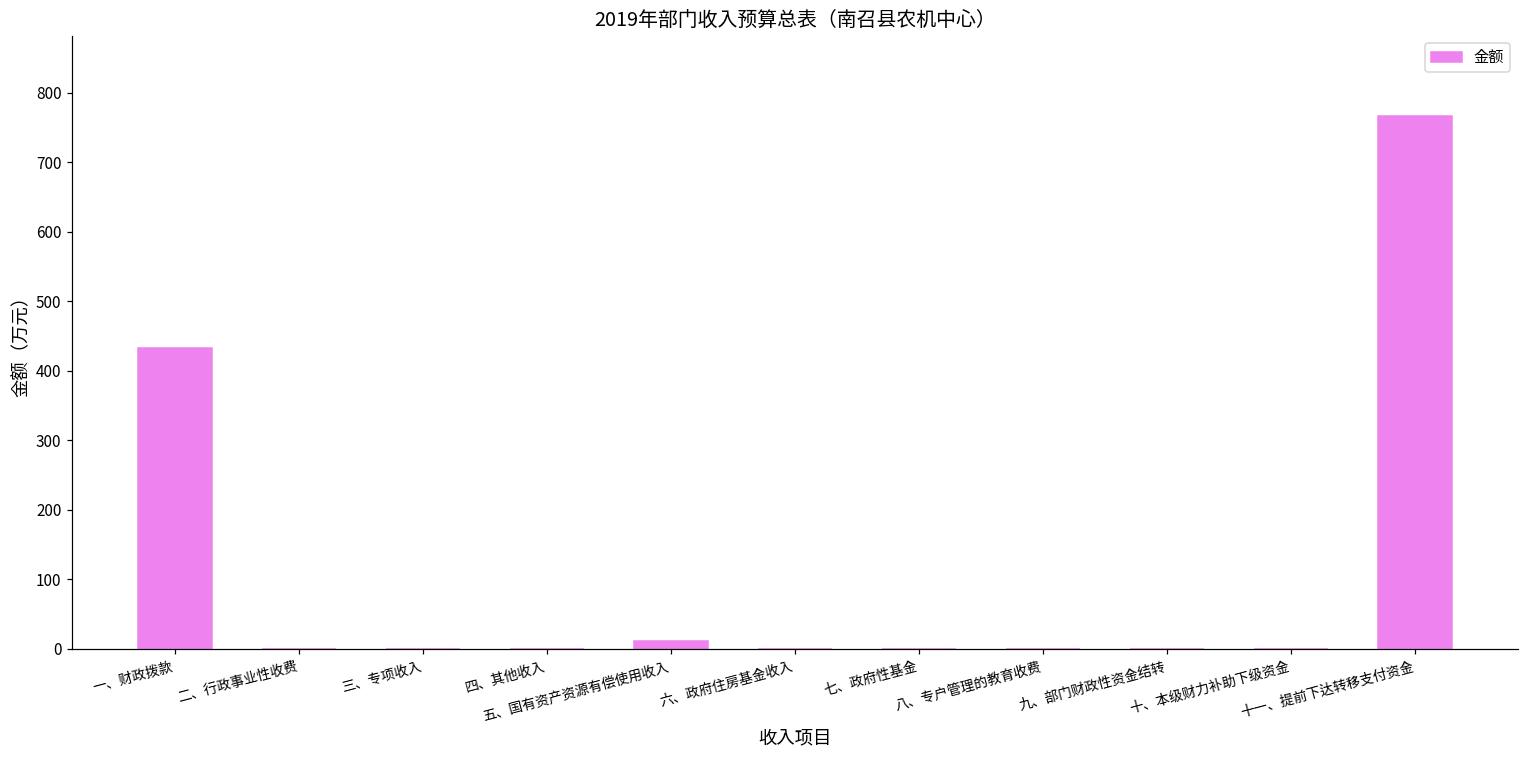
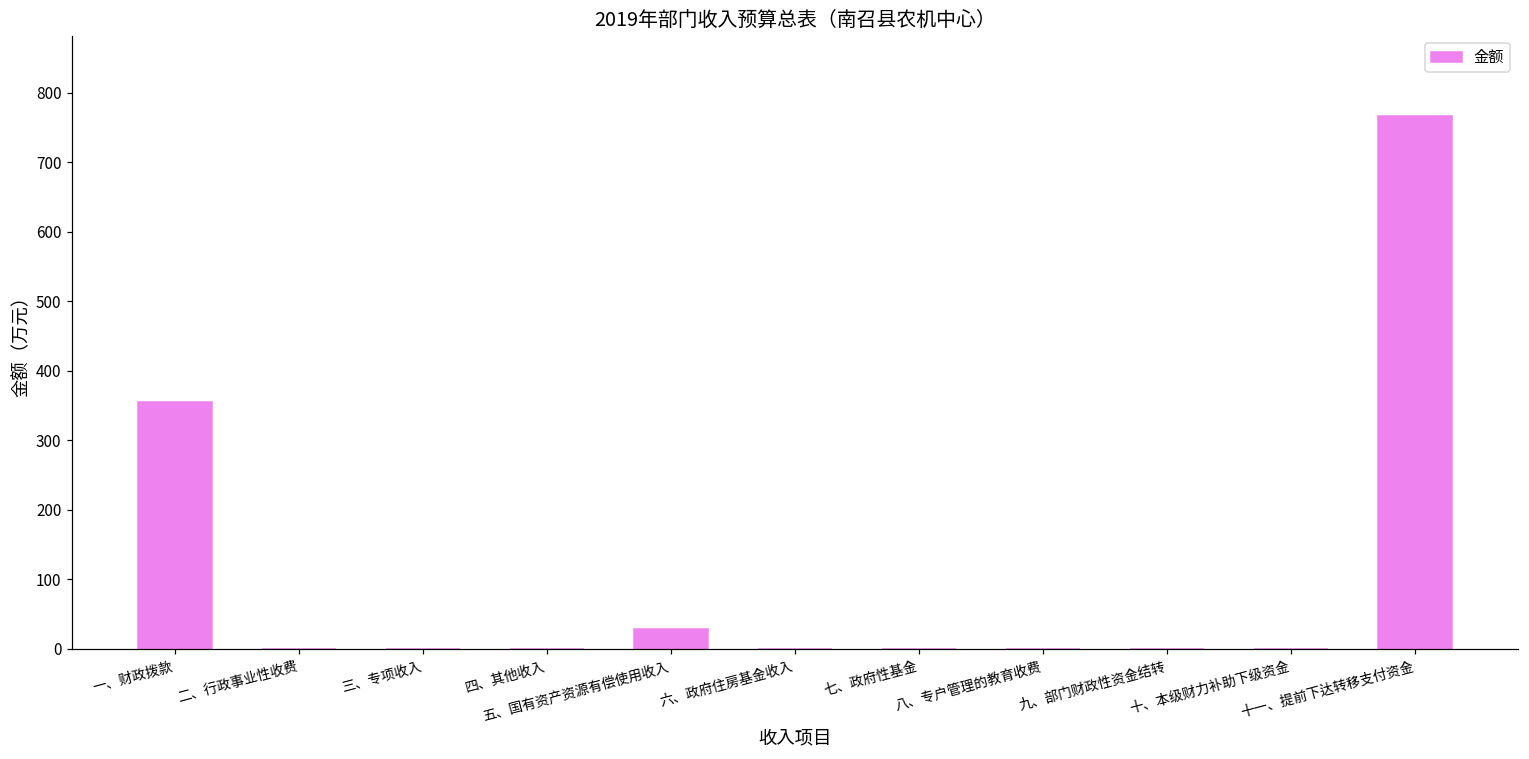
一、财政拨款: 430 -> 360
五、国有资产资源有偿使用收入: 10 -> 30
